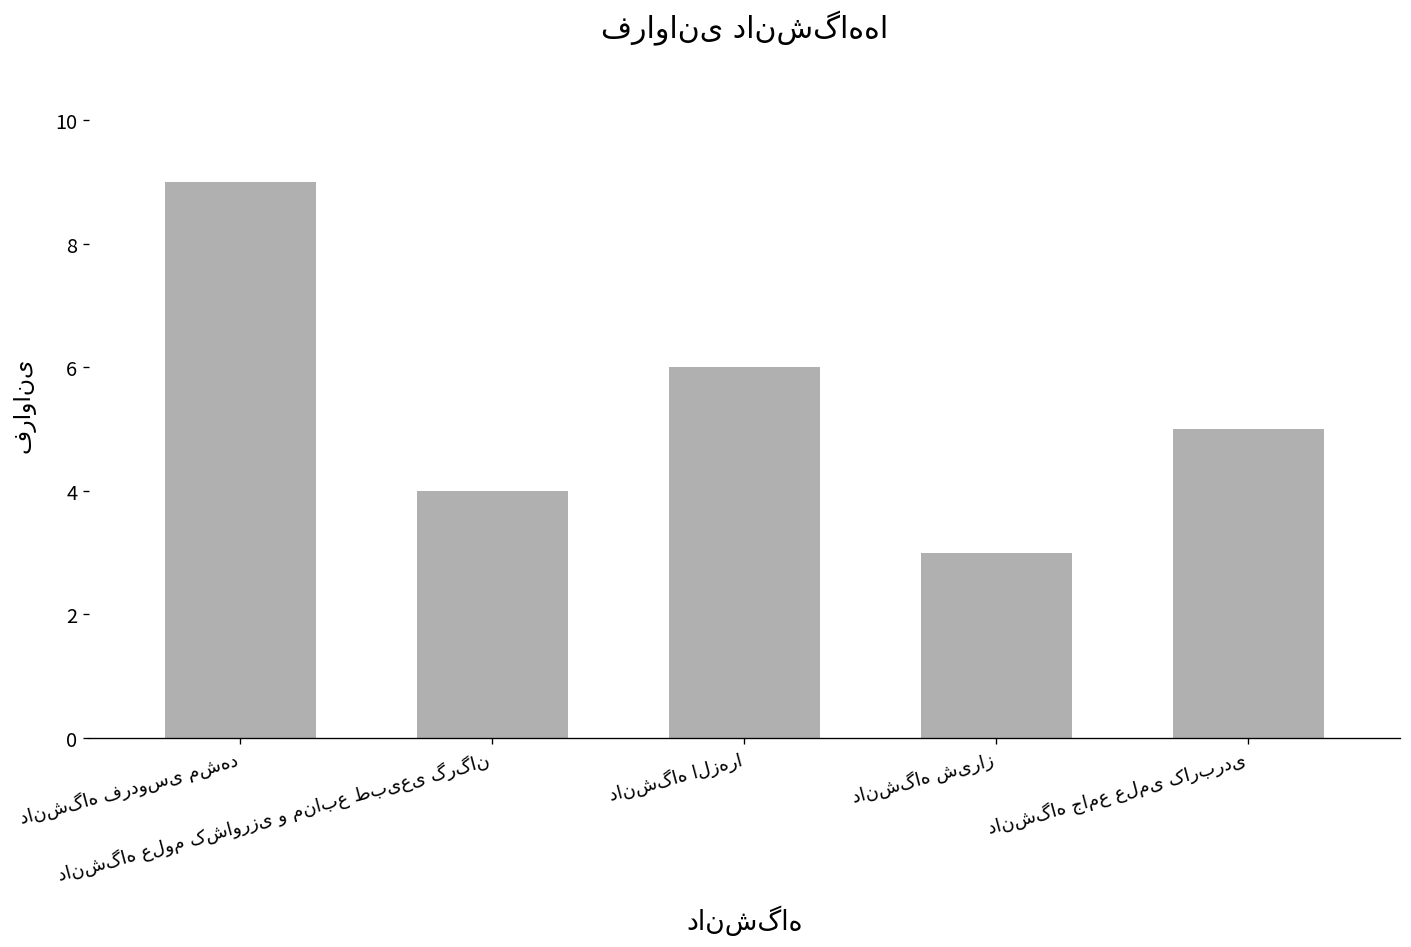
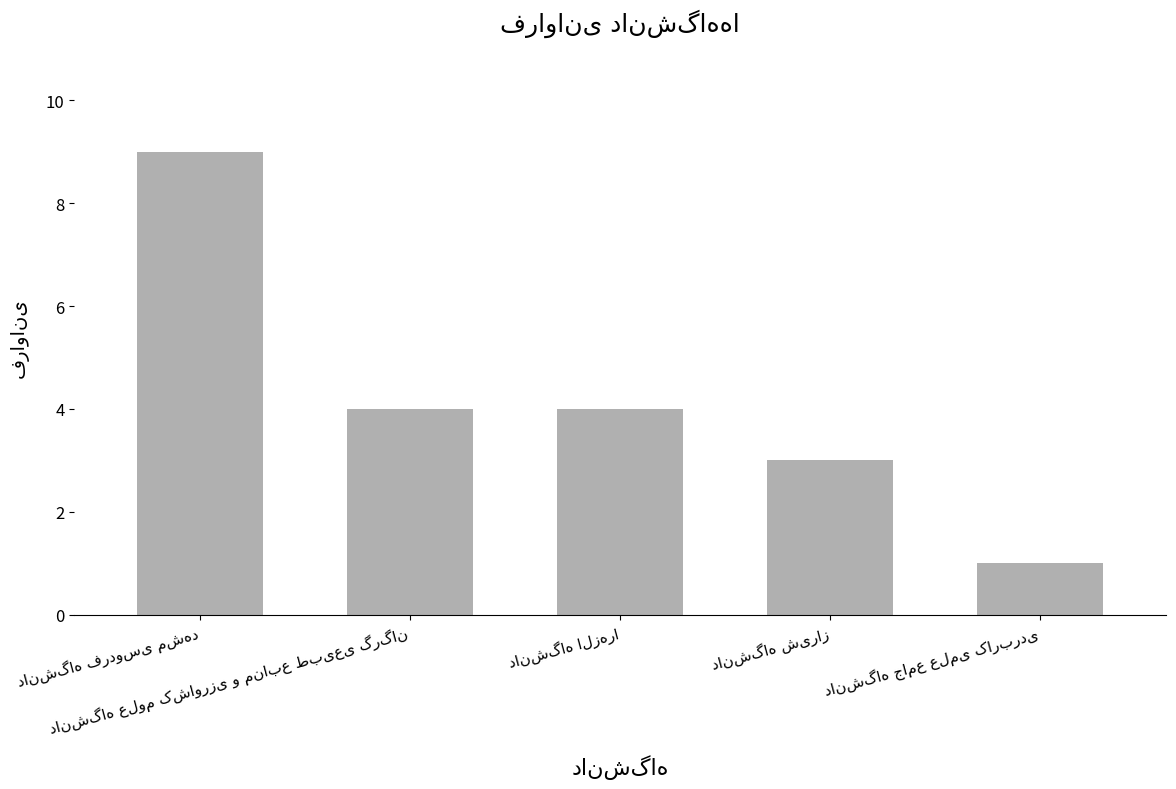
دانشگاه الزهرا: 6 -> 4
دانشگاه جامع علمی کاربردی: 5 -> 1
